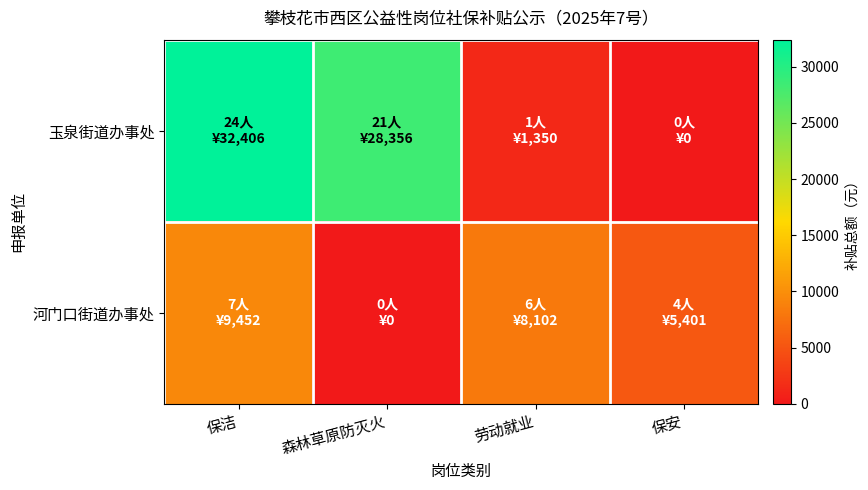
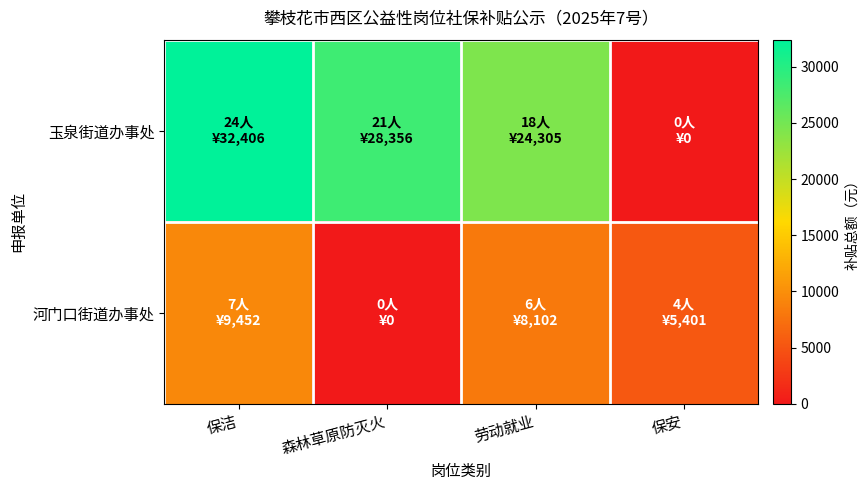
玉泉街道办事处, 劳动就业: 1人 ¥1,350 -> 18人 ¥24,305
